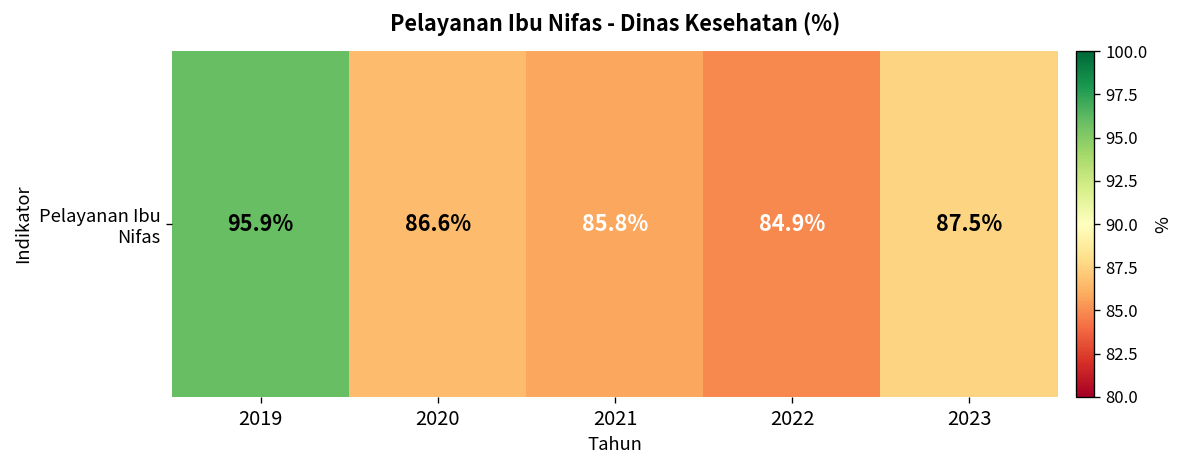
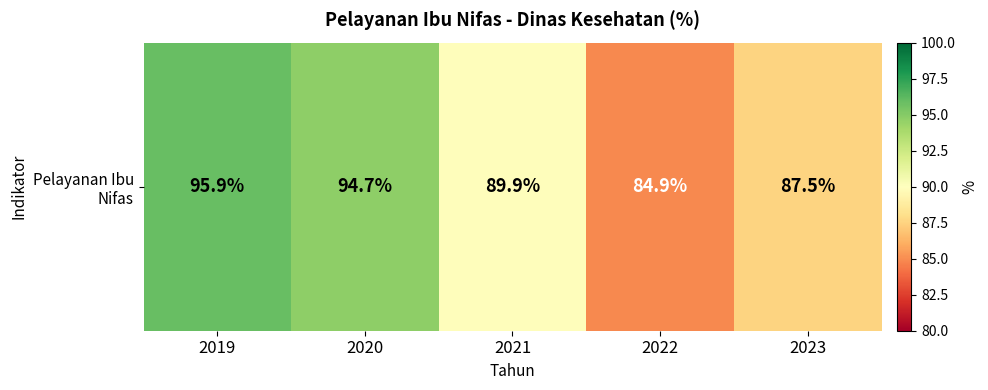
Pelayanan Ibu Nifas, 2020: 86.6% -> 94.7%
Pelayanan Ibu Nifas, 2021: 85.8% -> 89.9%
